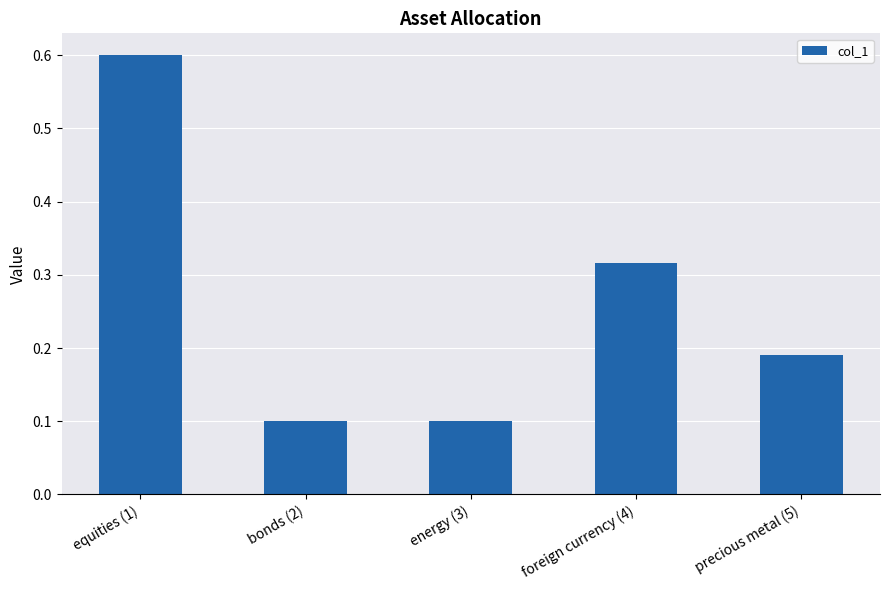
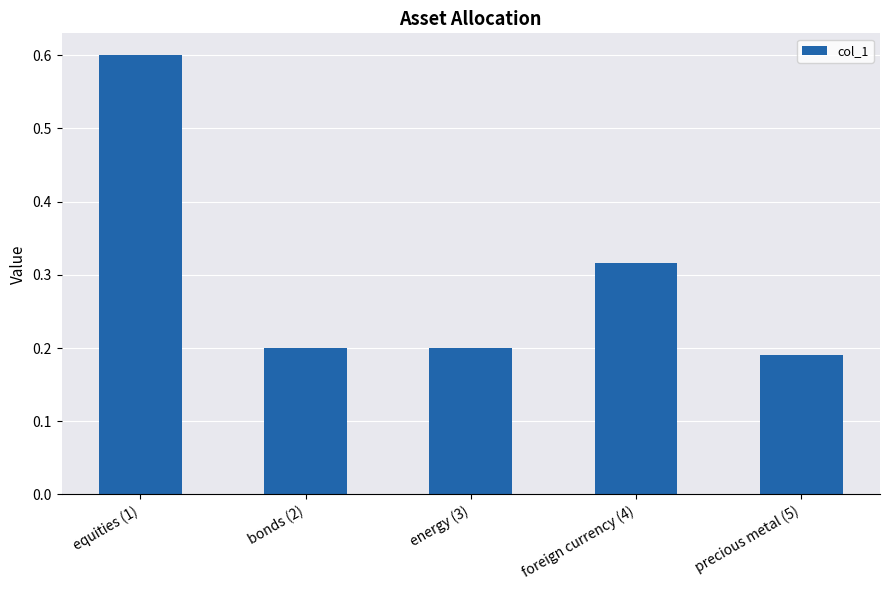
bonds (2): 0.1 -> 0.2
energy (3): 0.1 -> 0.2
